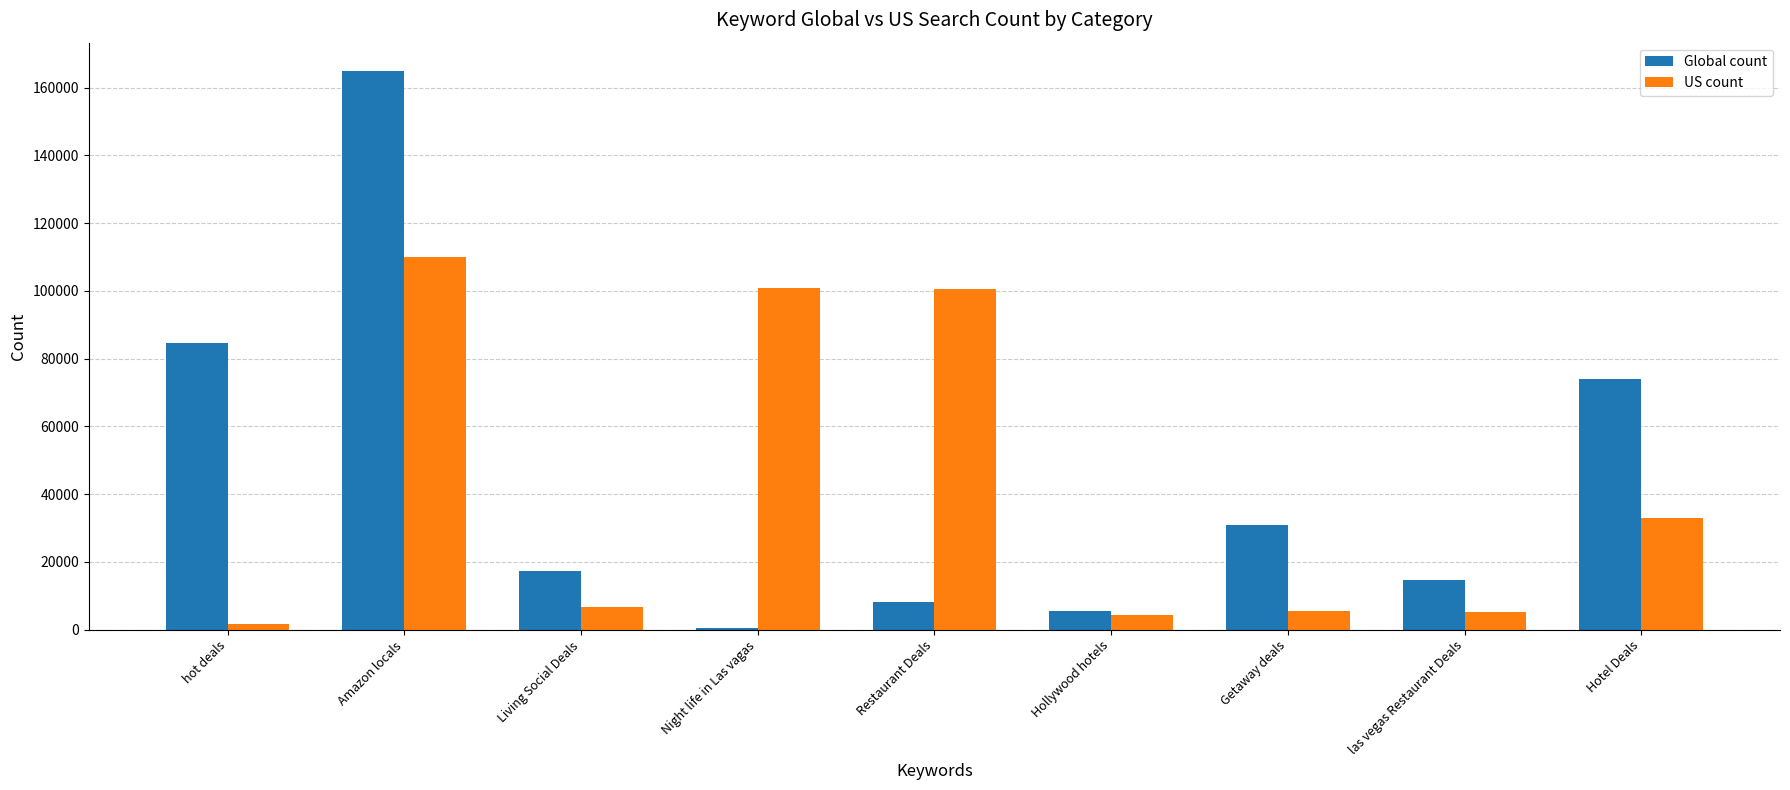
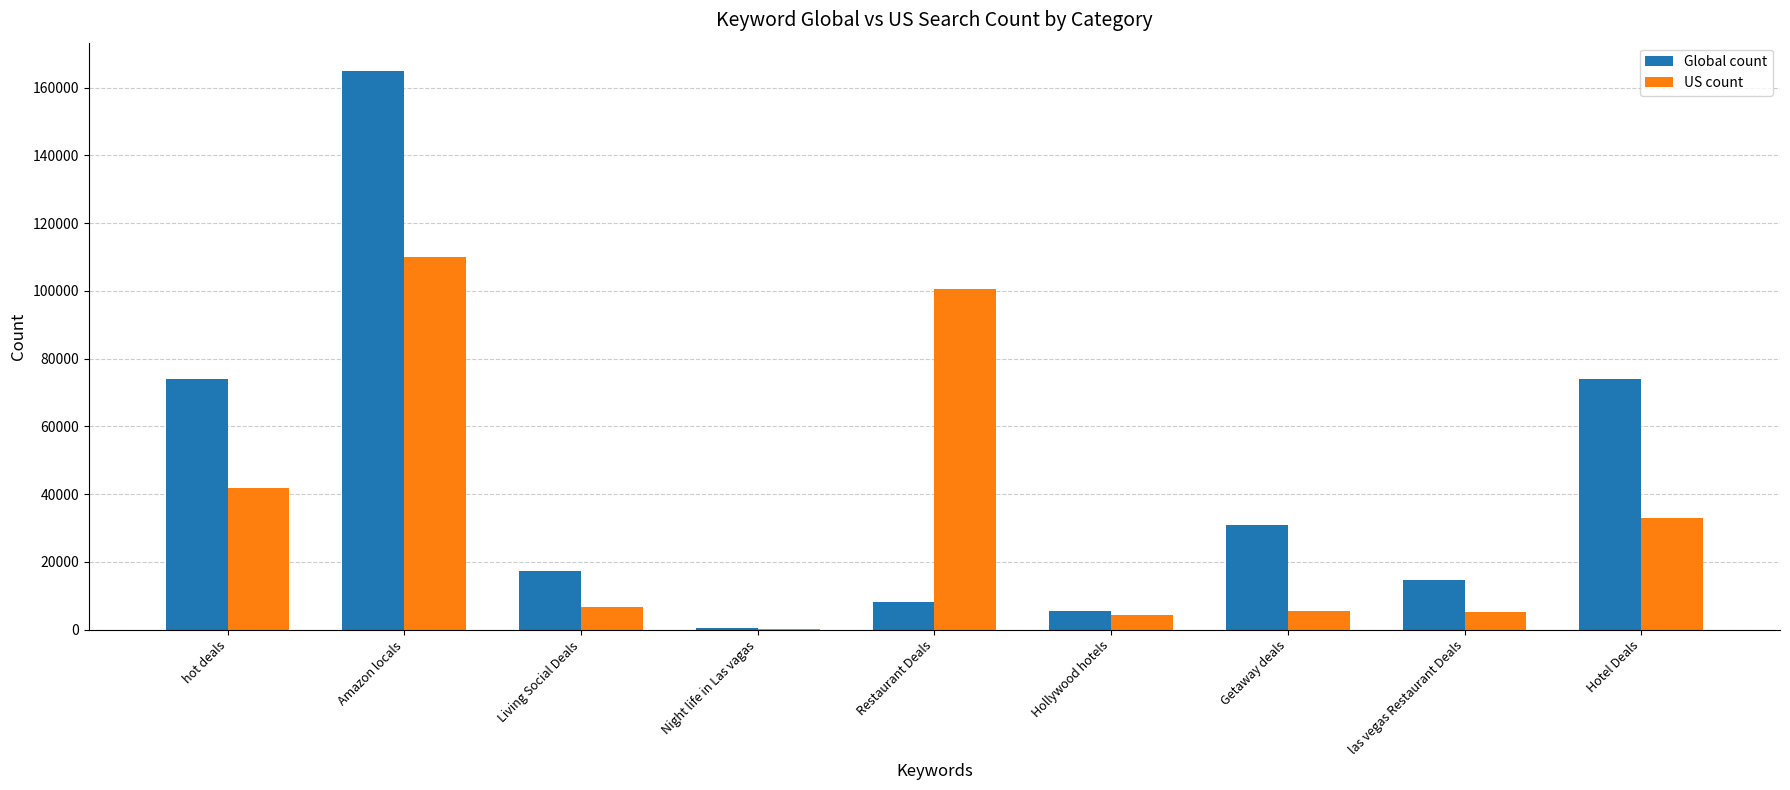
Global count, hot deals: 85000 -> 74000
US count, hot deals: 2000 -> 42000
US count, Night life in Las vagas: 101000 -> 0
